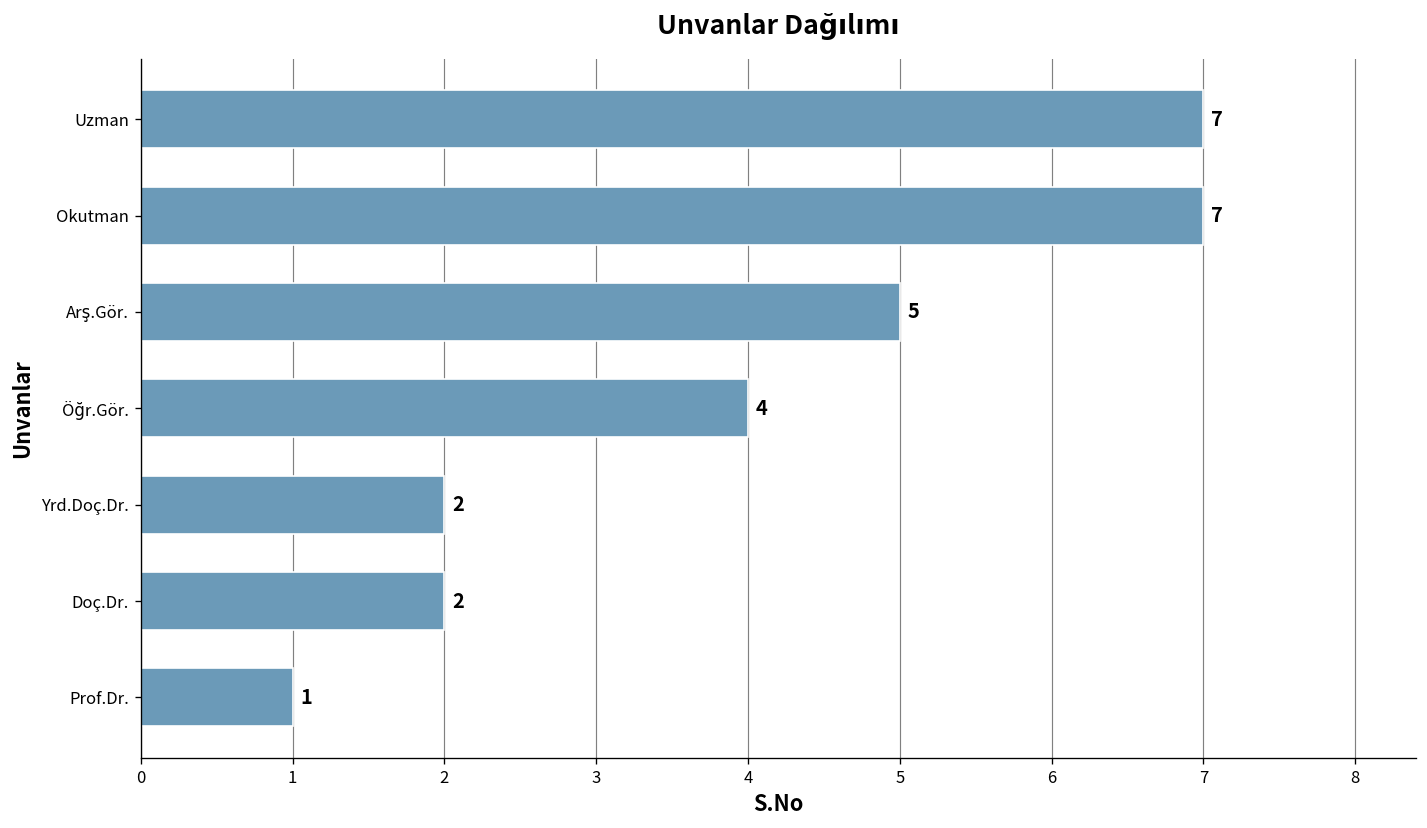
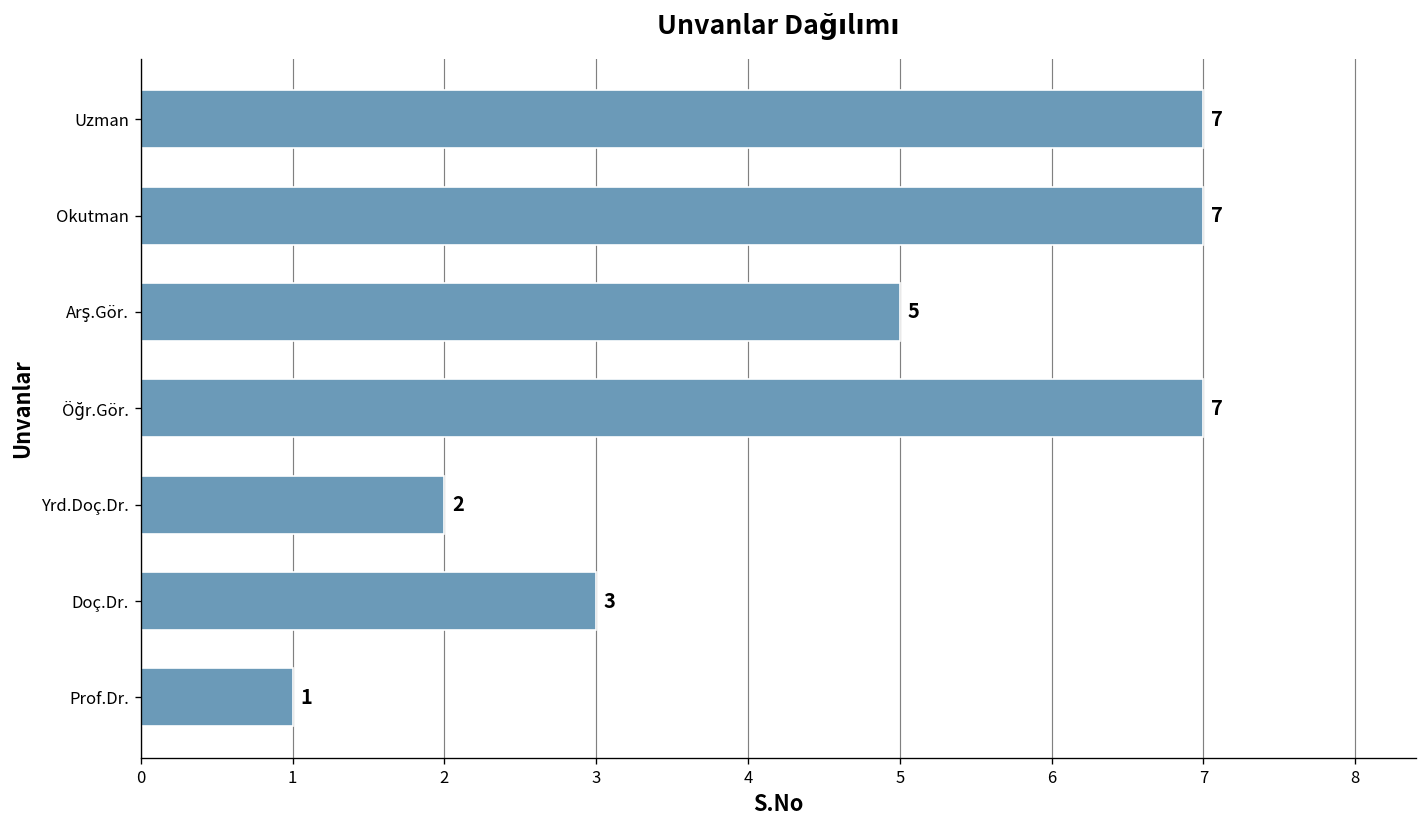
Öğr.Gör.: 4 -> 7
Doç.Dr.: 2 -> 3
